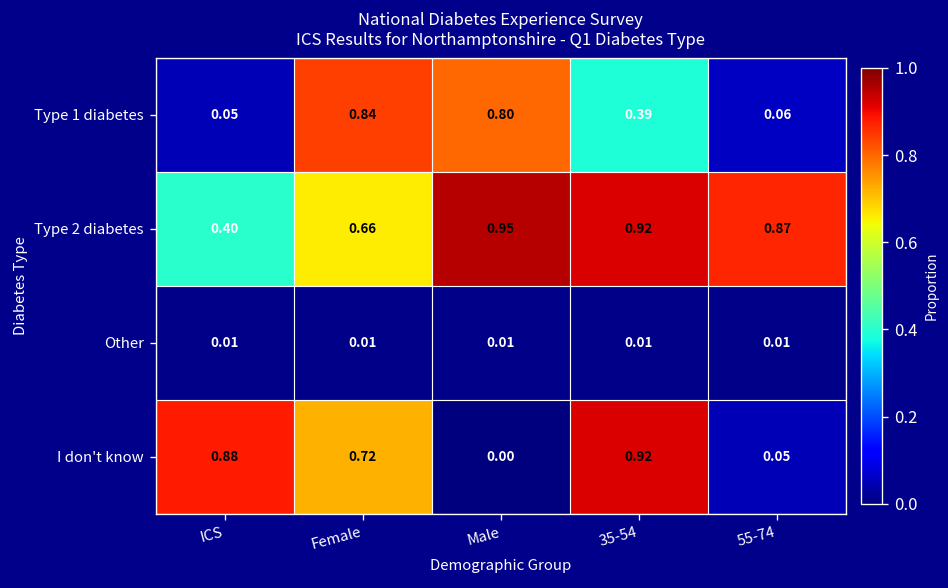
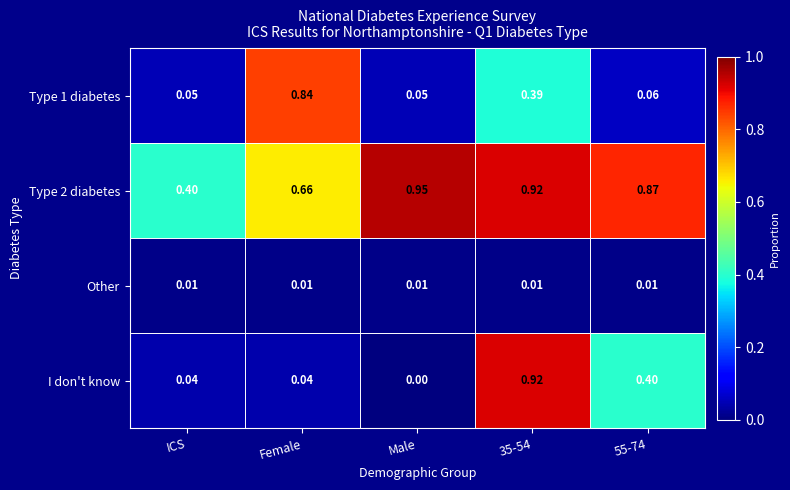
Type 1 diabetes, Male: 0.80 -> 0.05
I don't know, ICS: 0.88 -> 0.04
I don't know, Female: 0.72 -> 0.04
I don't know, 55-74: 0.05 -> 0.40
